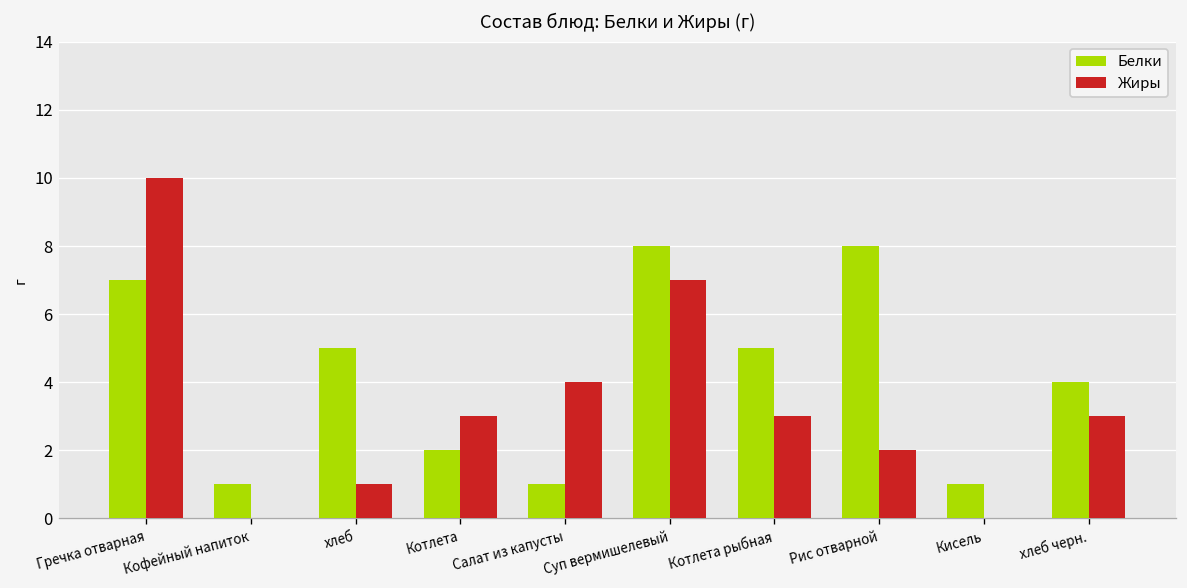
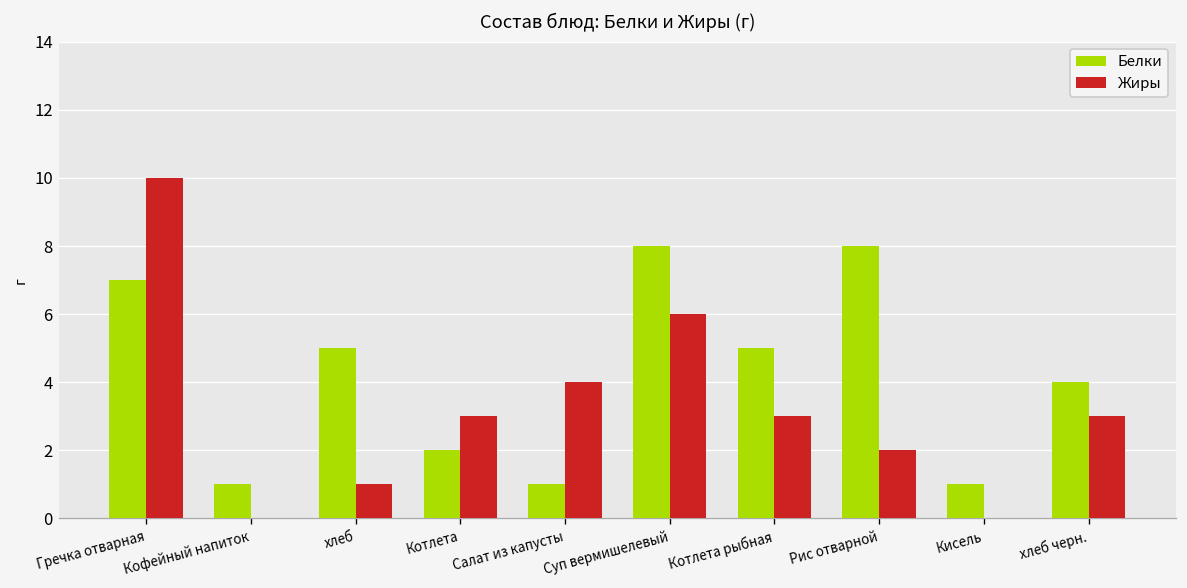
Жиры, Суп вермишелевый: 7 -> 6
